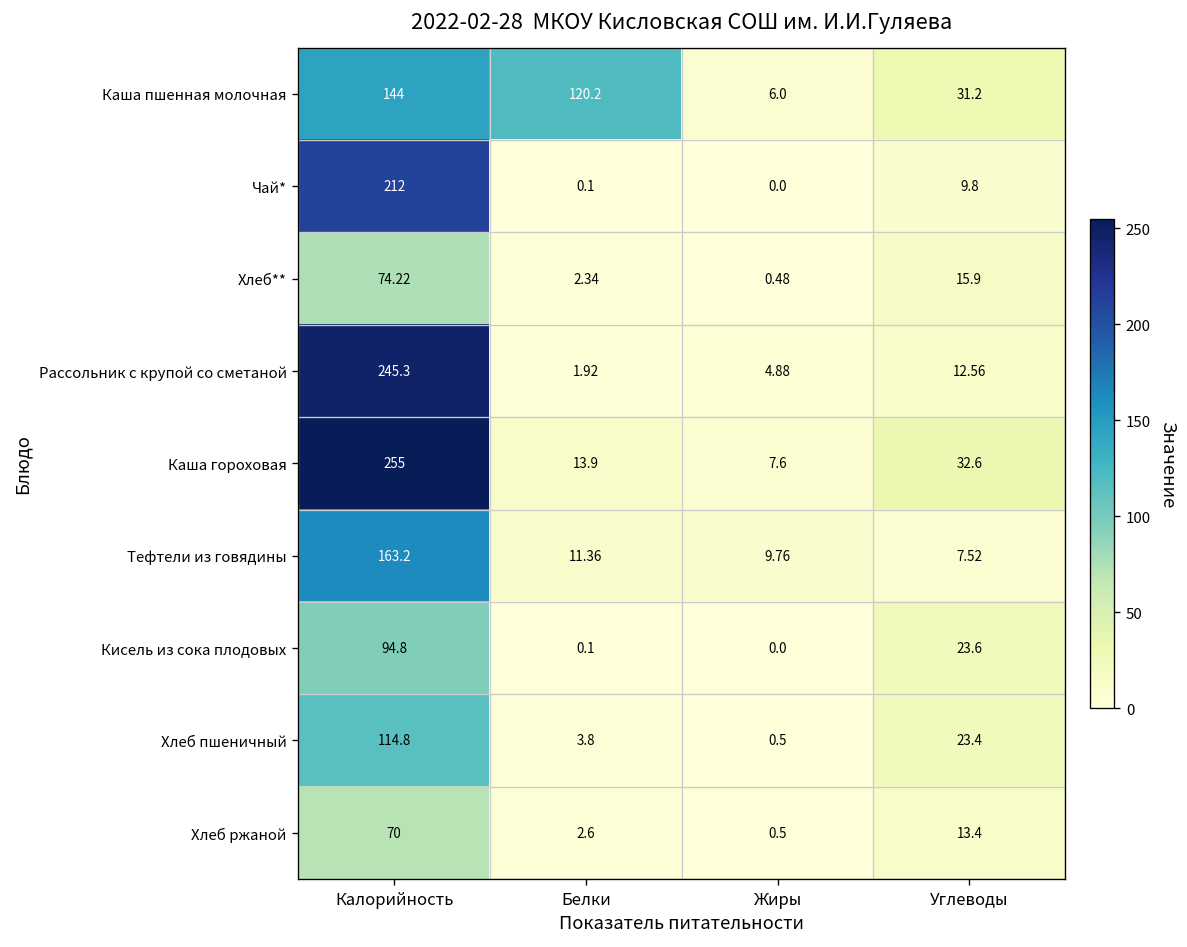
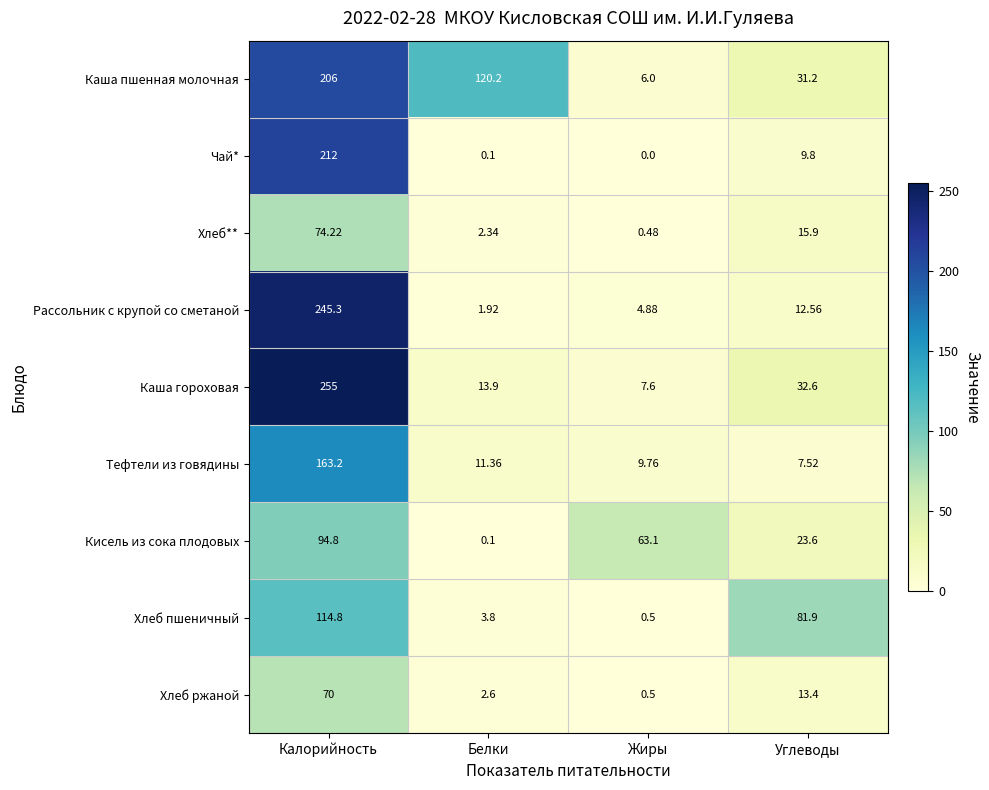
Каша пшенная молочная, Калорийность: 144 -> 206
Кисель из сока плодовых, Жиры: 0.0 -> 63.1
Хлеб пшеничный, Углеводы: 23.4 -> 81.9
